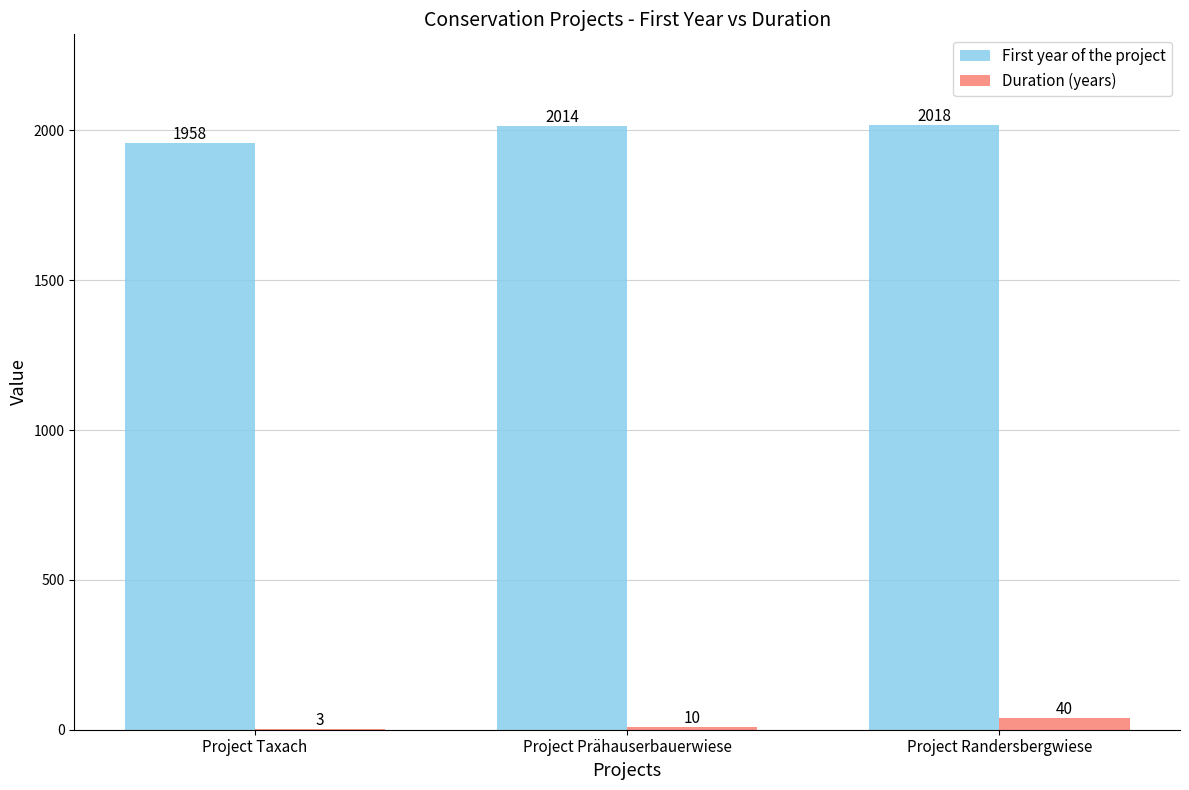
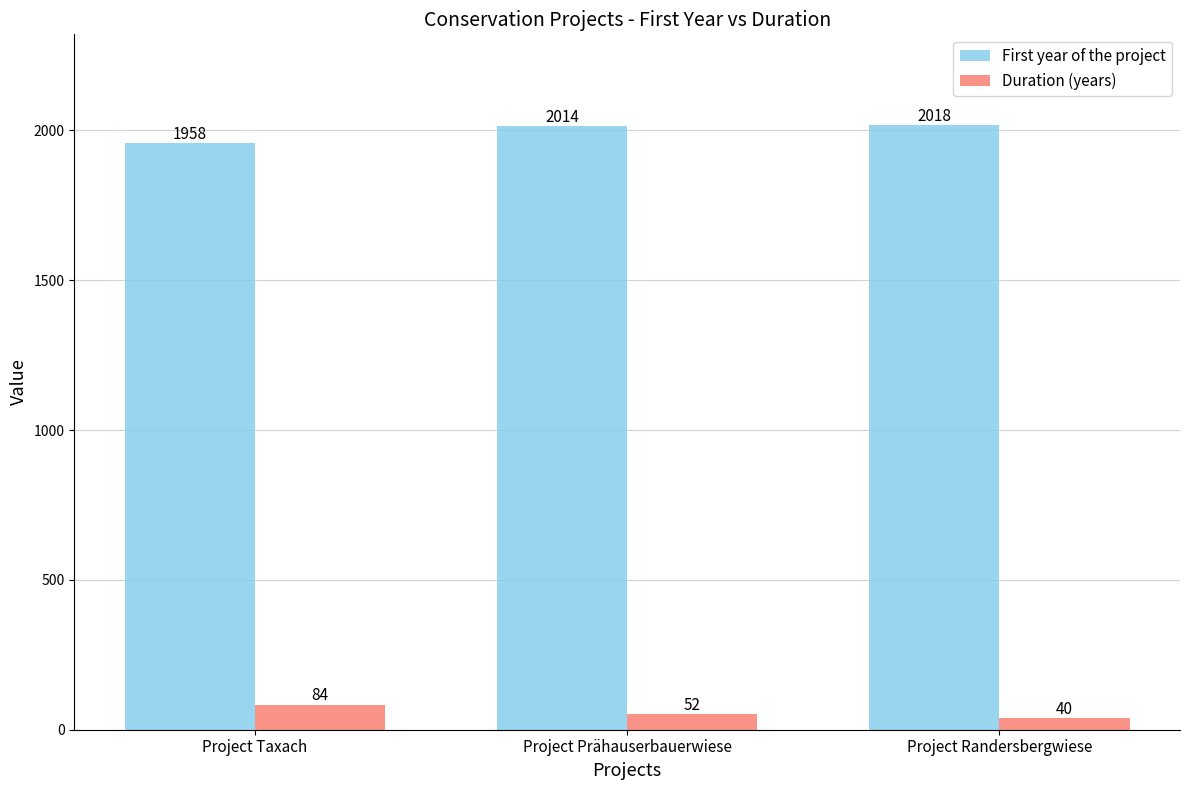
Duration (years), Project Taxach: 3 -> 84
Duration (years), Project Prähauserbauerwiese: 10 -> 52
